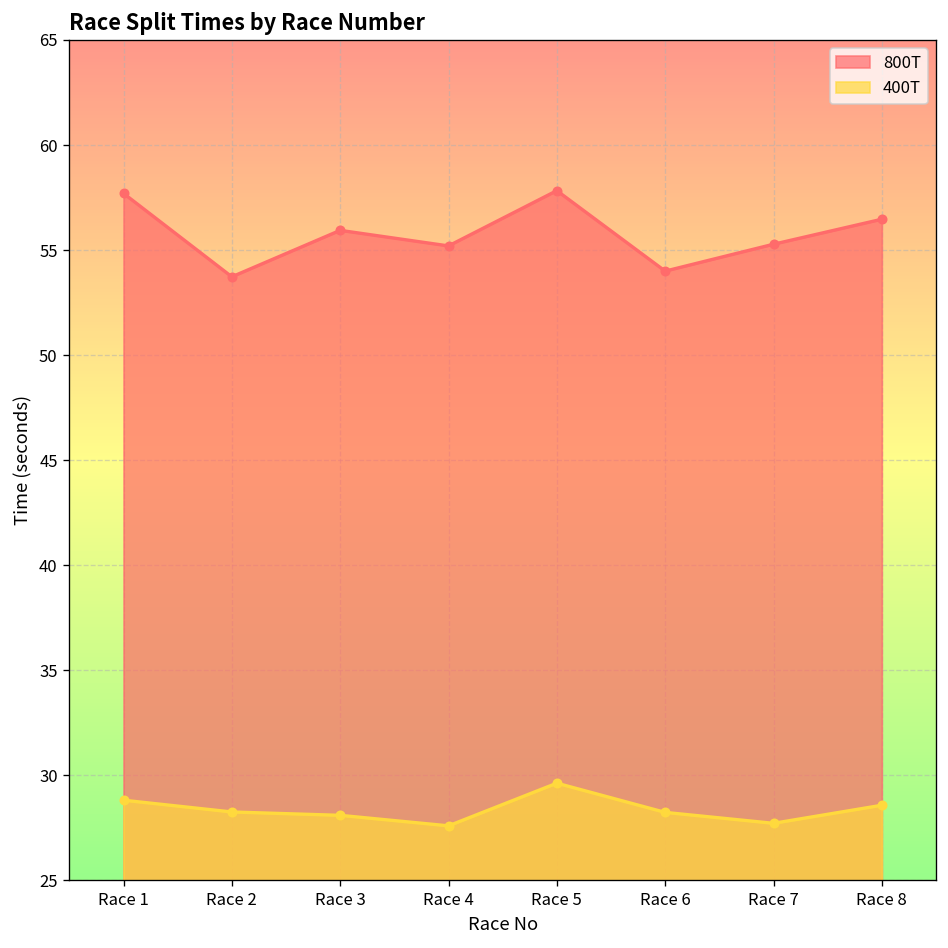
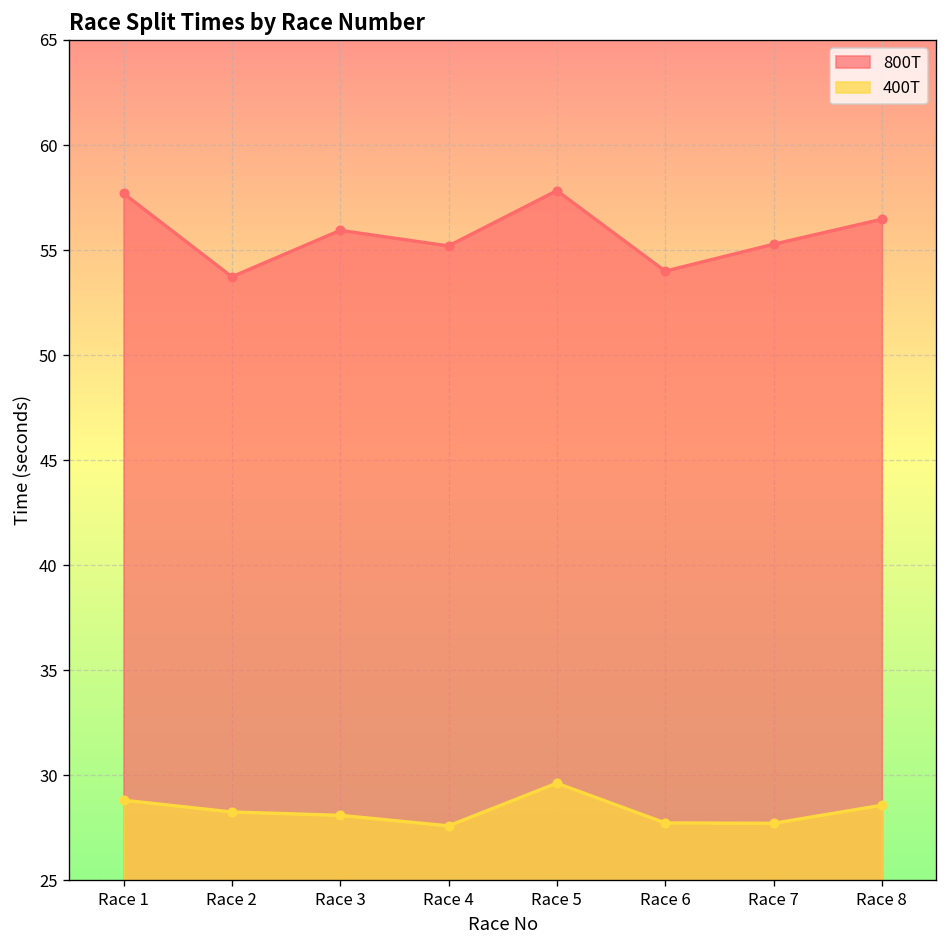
400T, Race 6: 28.2 -> 27.7
